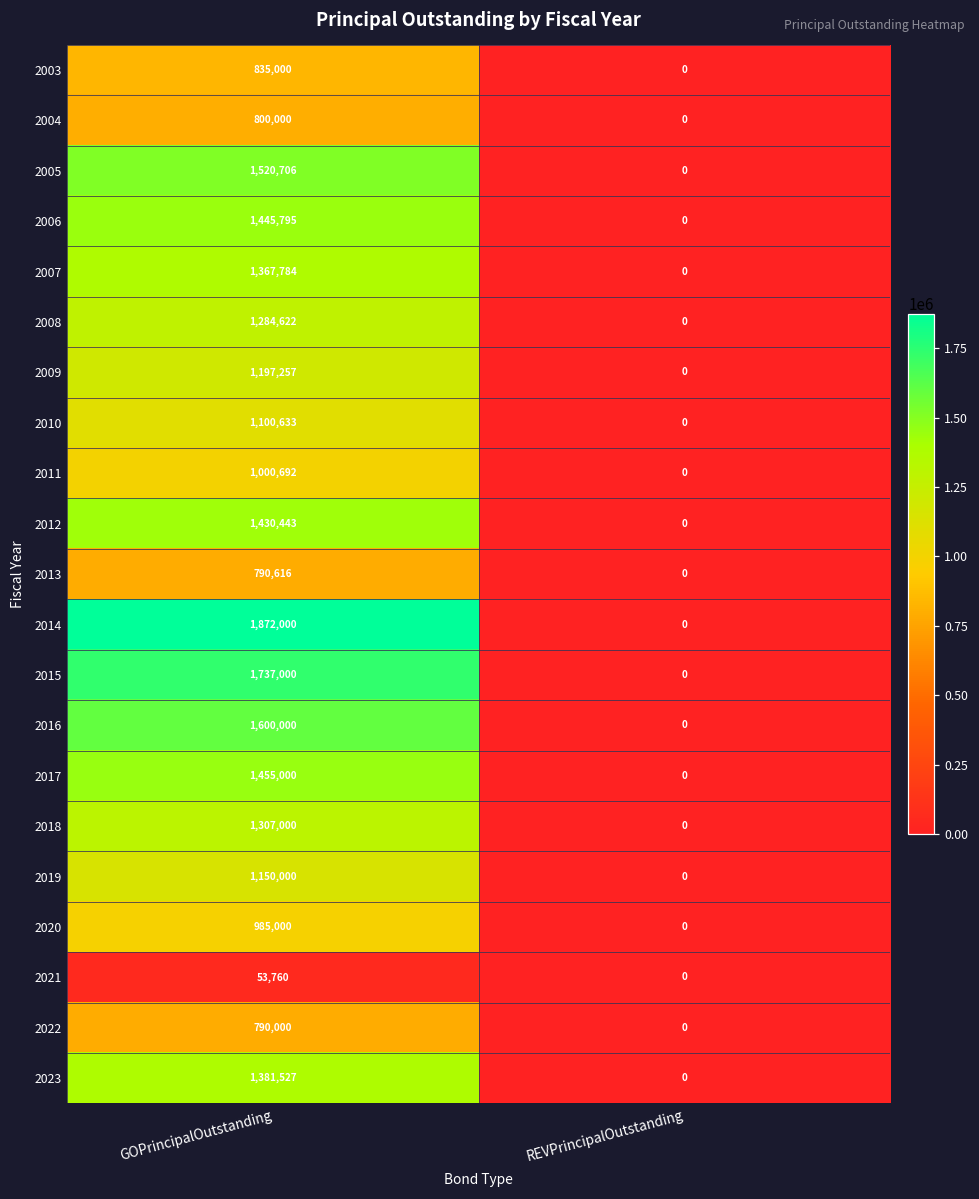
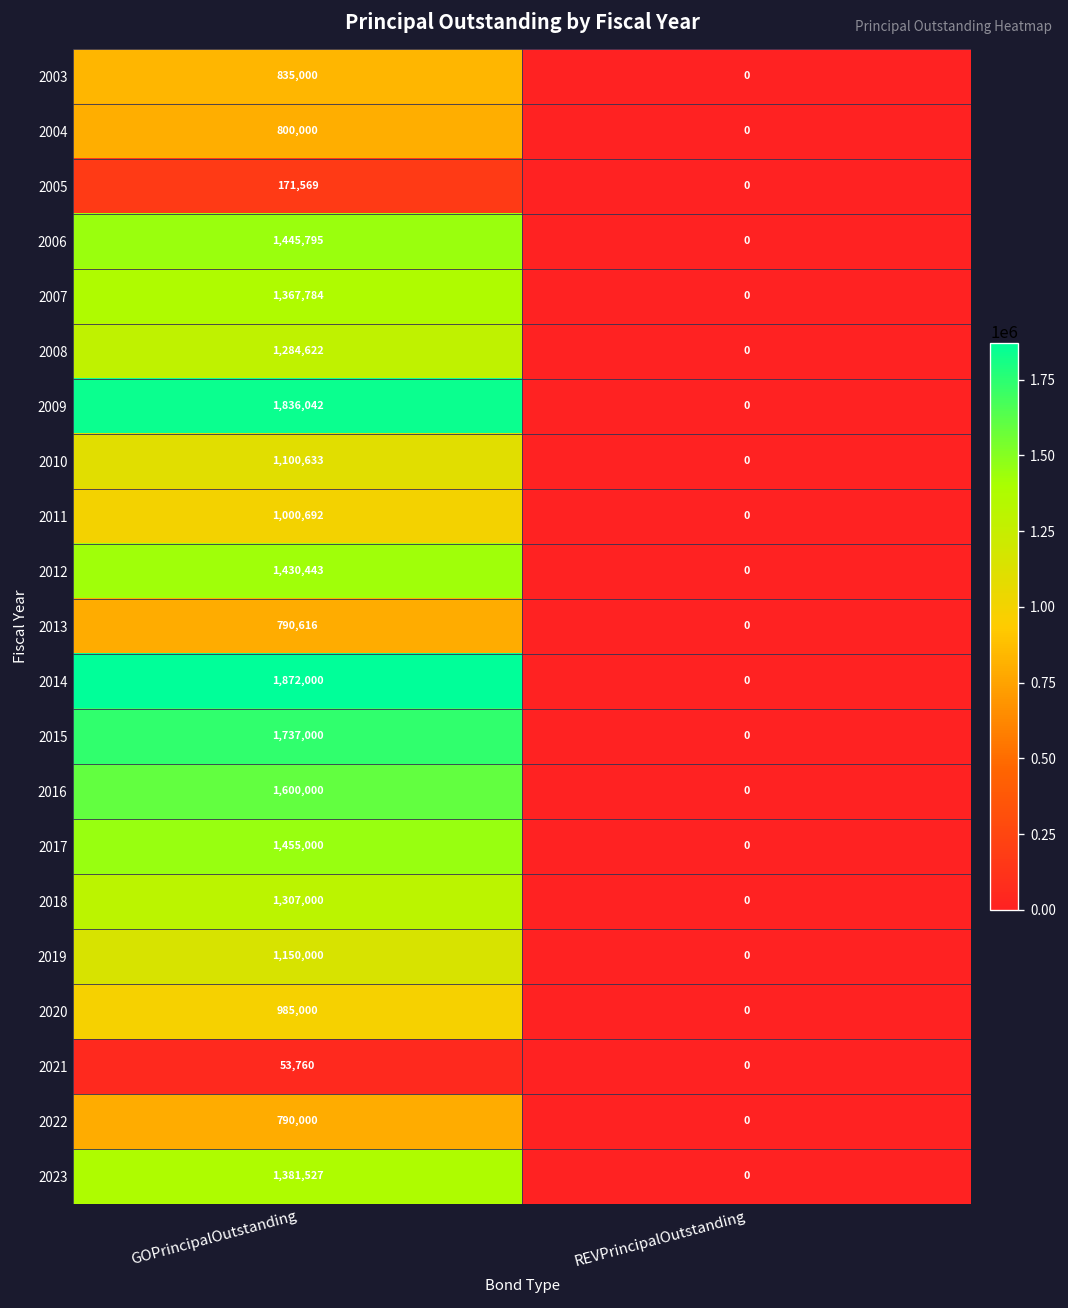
2005, GOPrincipalOutstanding: 1,520,706 -> 171,569
2009, GOPrincipalOutstanding: 1,197,257 -> 1,836,042
